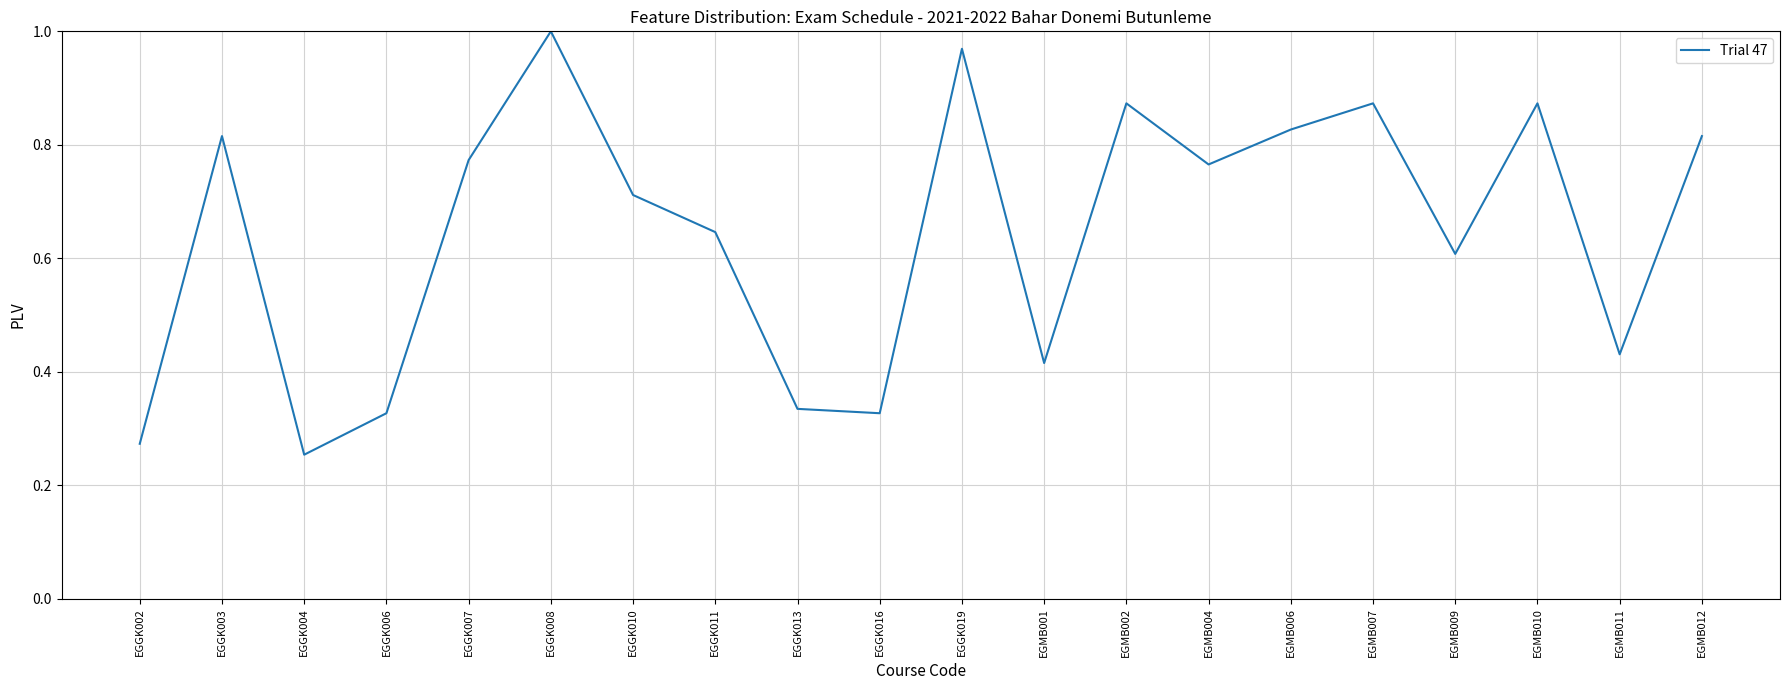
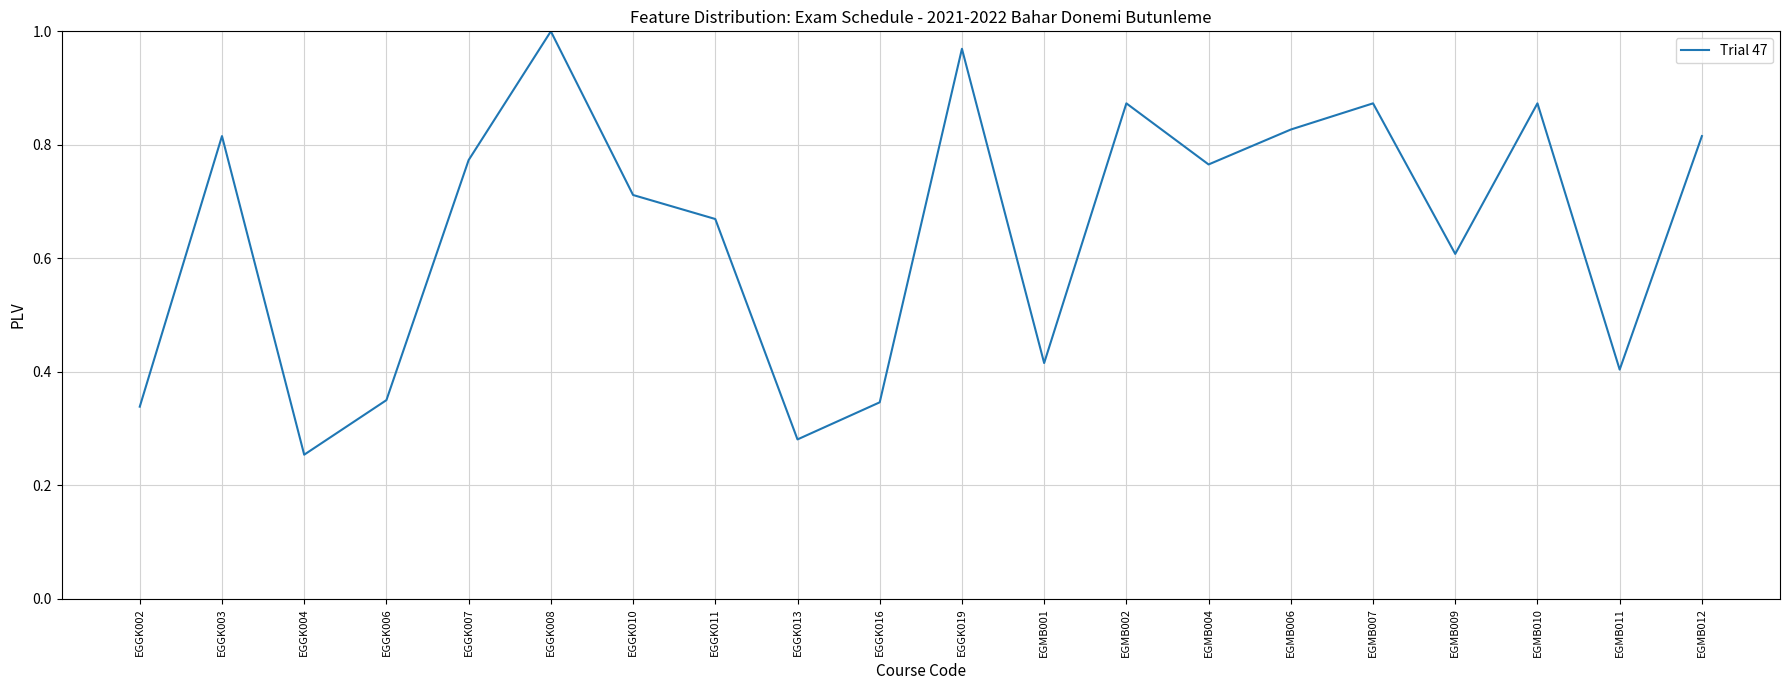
EGGK002: 0.27 -> 0.34
EGGK006: 0.33 -> 0.35
EGGK011: 0.65 -> 0.67
EGGK013: 0.33 -> 0.28
EGGK016: 0.33 -> 0.35
EGMB011: 0.43 -> 0.40
